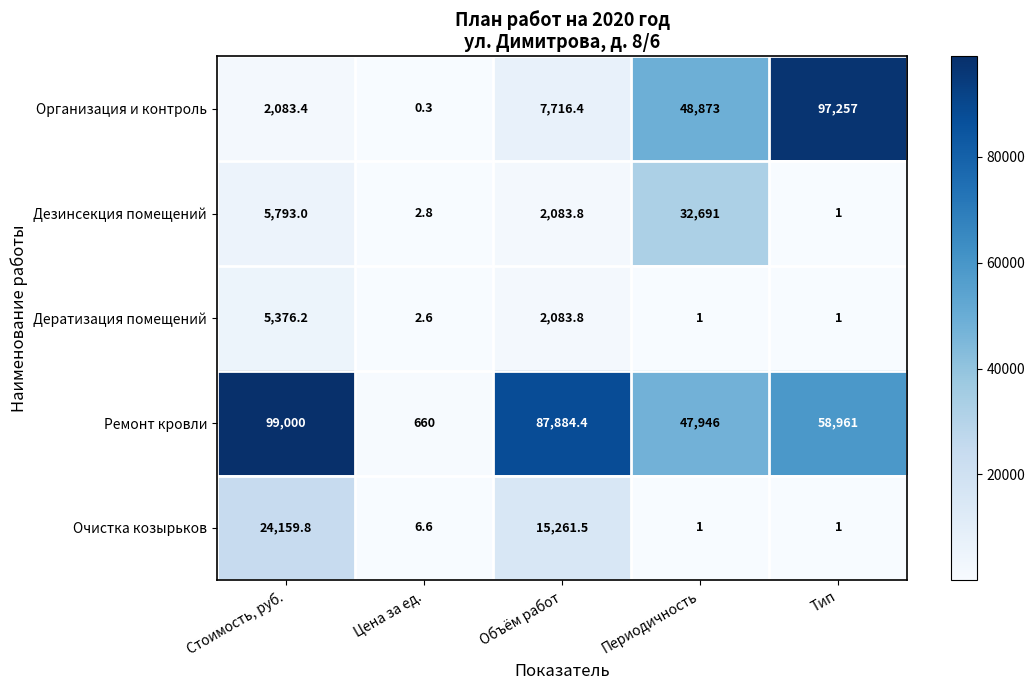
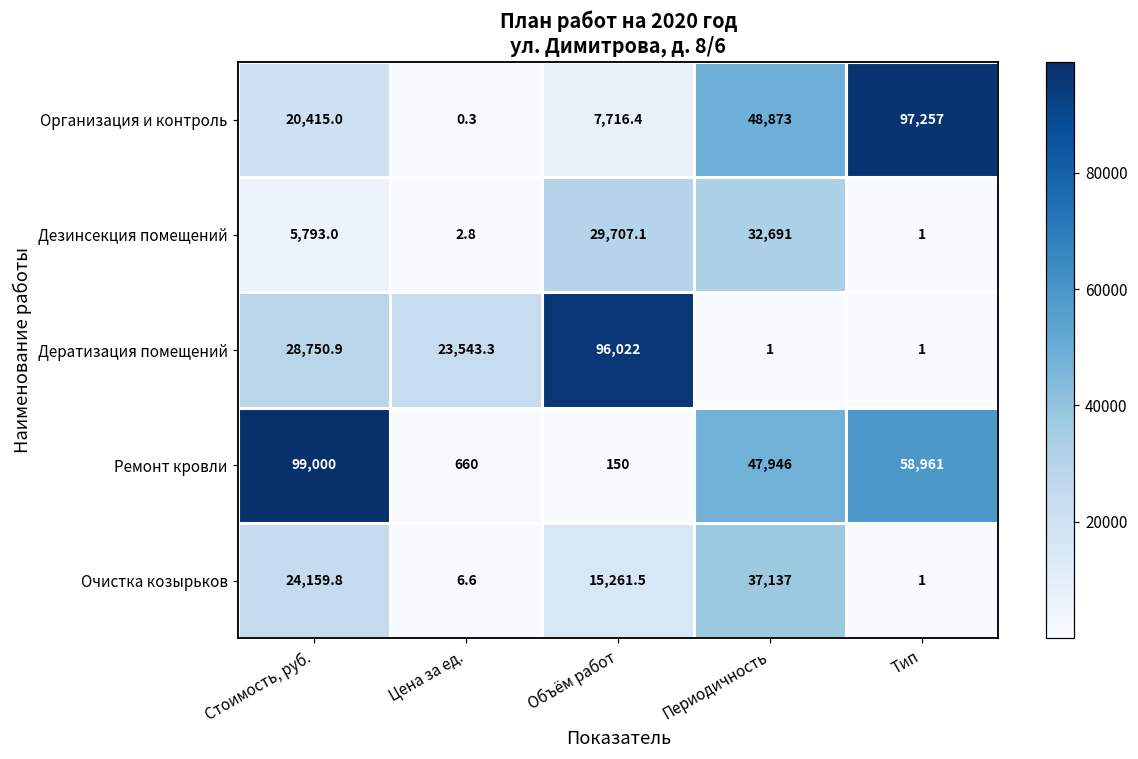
Организация и контроль, Стоимость, руб.: 2,083.4 -> 20,415.0
Дезинсекция помещений, Объём работ: 2,083.8 -> 29,707.1
Дератизация помещений, Стоимость, руб.: 5,376.2 -> 28,750.9
Дератизация помещений, Цена за ед.: 2.6 -> 23,543.3
Дератизация помещений, Объём работ: 2,083.8 -> 96,022
Ремонт кровли, Объём работ: 87,884.4 -> 150
Очистка козырьков, Периодичность: 1 -> 37,137
